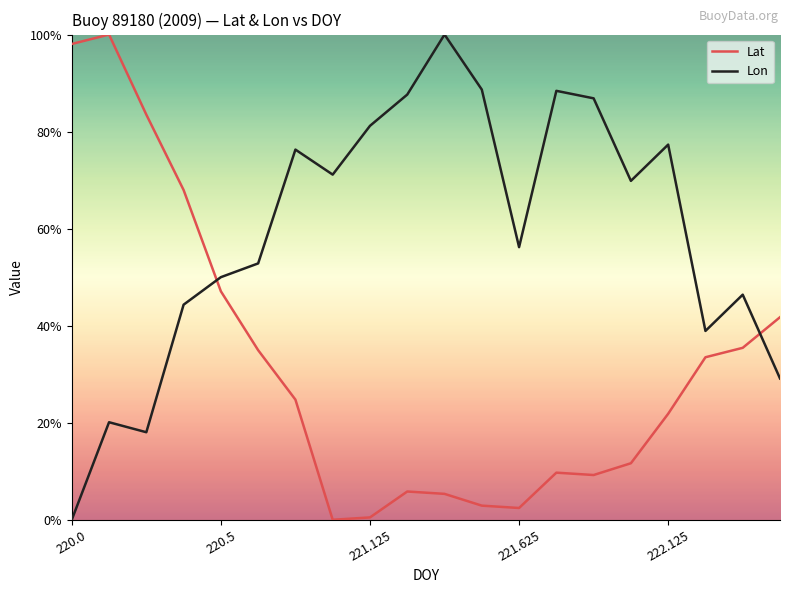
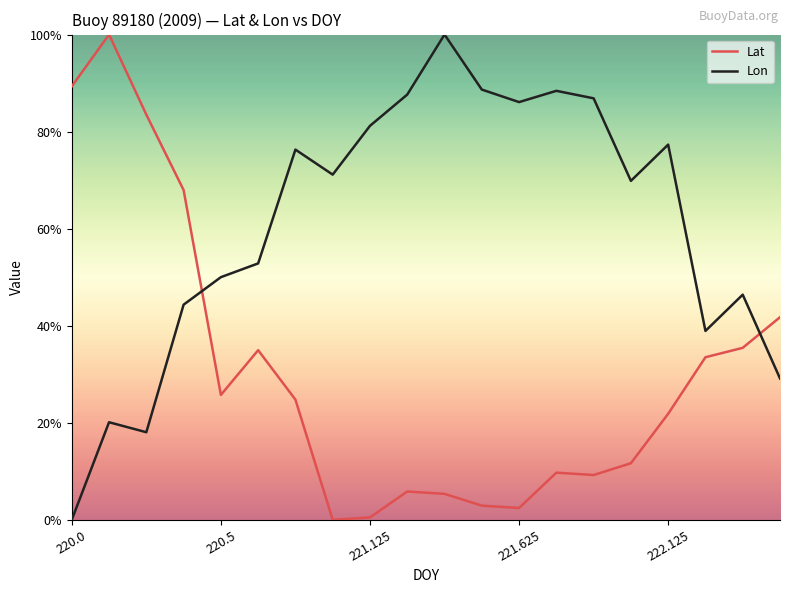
Lat, 220.0: 98% -> 89%
Lat, 220.5: 47% -> 26%
Lon, 221.625: 56% -> 86%
